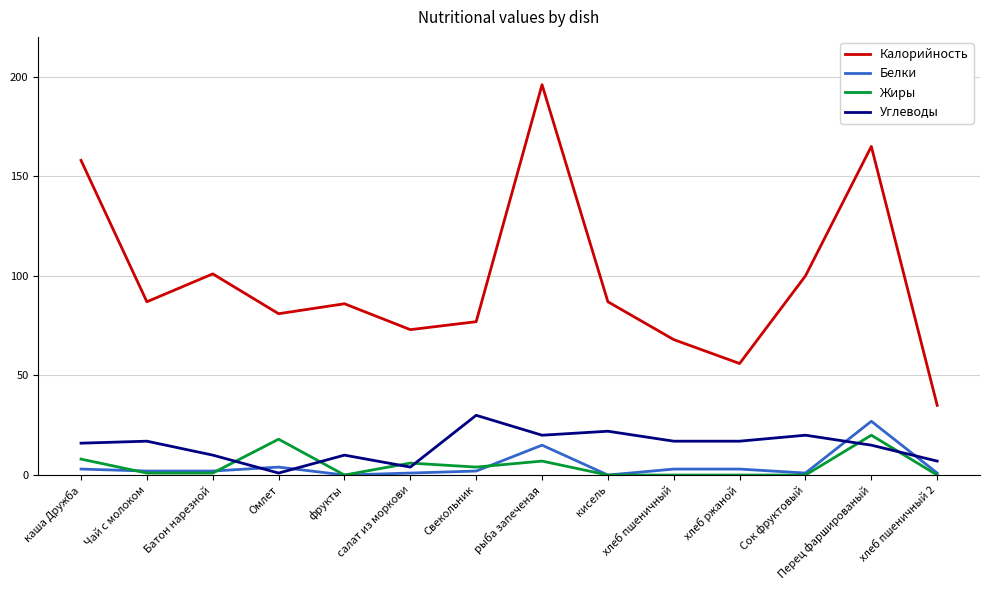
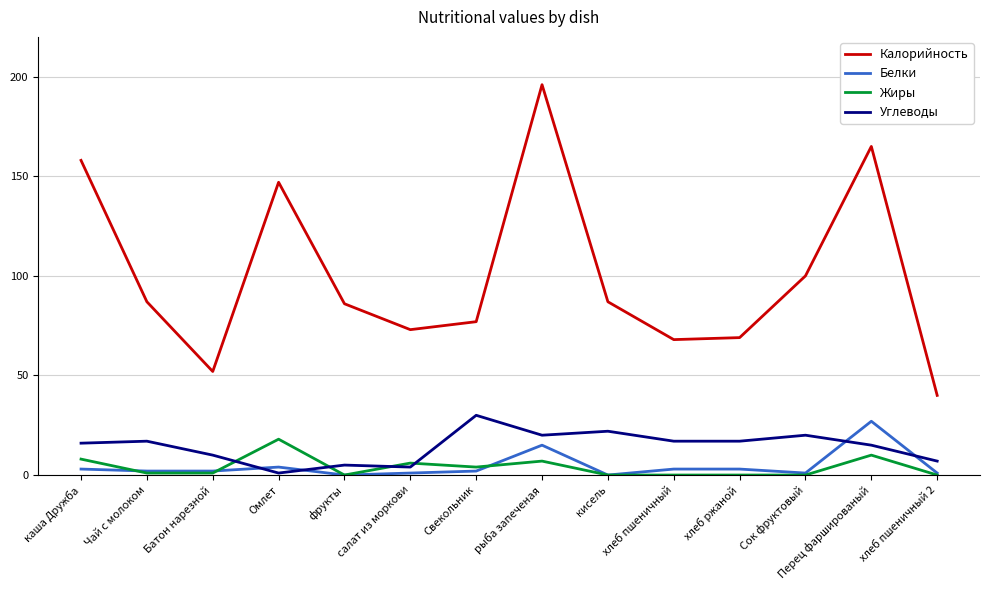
Калорийность, Батон нарезной: 101 -> 52
Калорийность, Омлет: 81 -> 147
Углеводы, фрукты: 10 -> 5
Калорийность, хлеб ржаной: 56 -> 69
Жиры, Перец фаршированый: 20 -> 10
Калорийность, хлеб пшеничный 2: 35 -> 40
